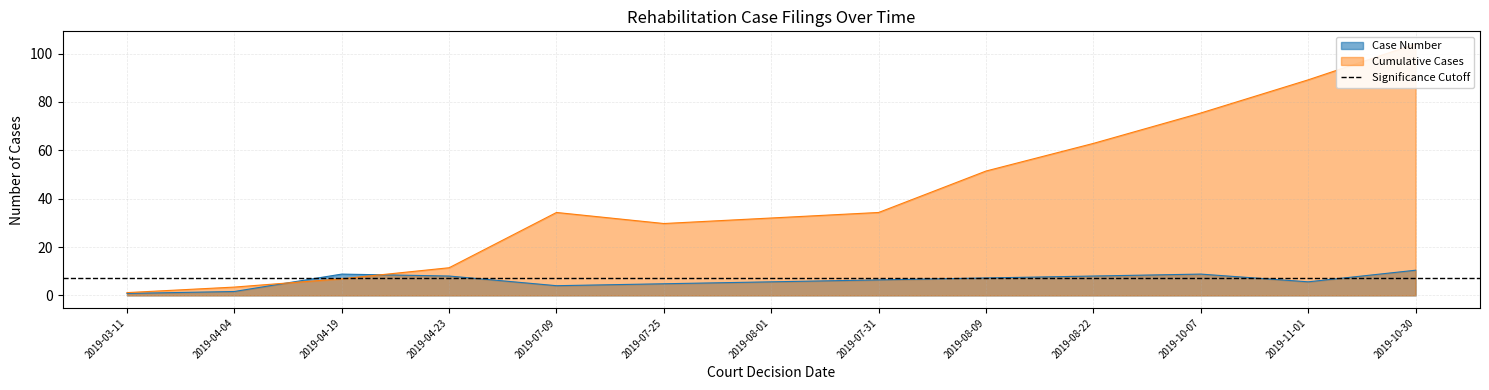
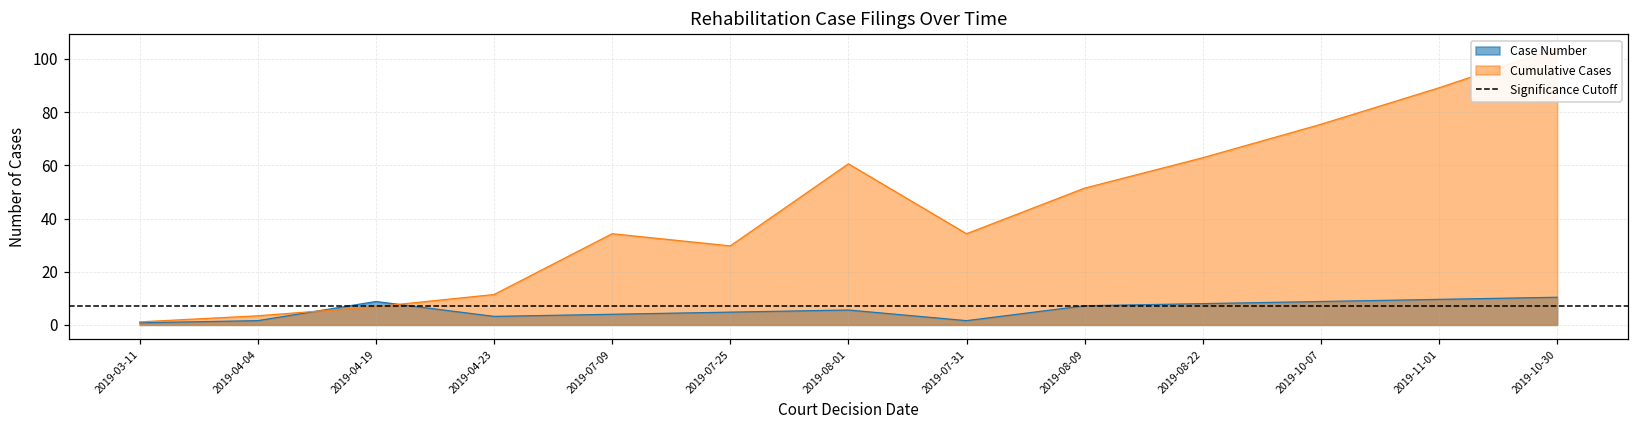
Case Number, 2019-04-23: 8 -> 3
Cumulative Cases, 2019-08-01: 32 -> 61
Case Number, 2019-07-31: 6 -> 2
Case Number, 2019-11-01: 6 -> 10
